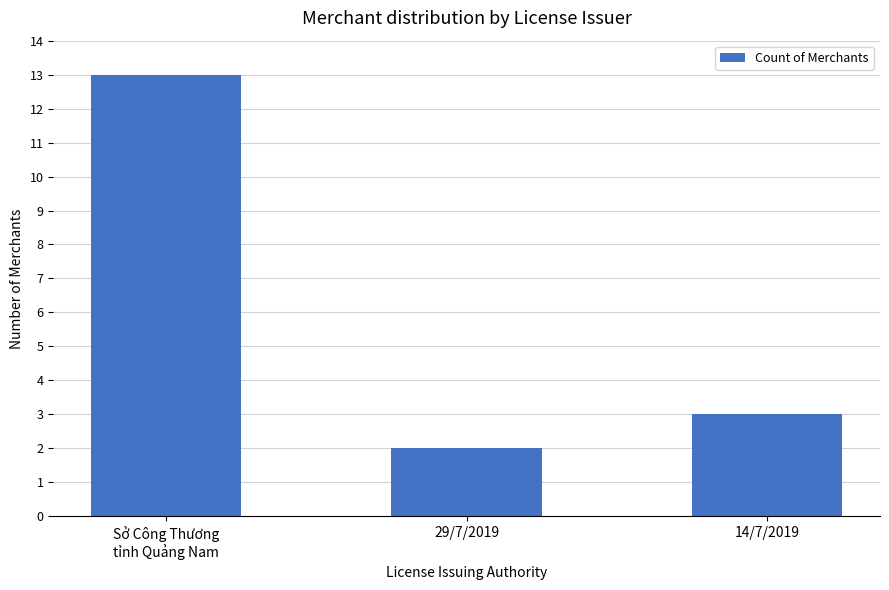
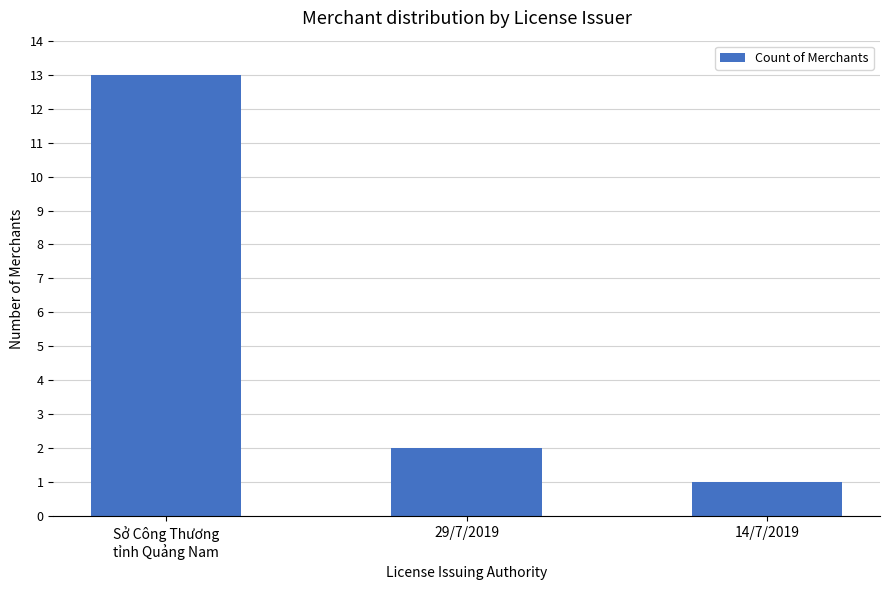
14/7/2019: 3 -> 1
